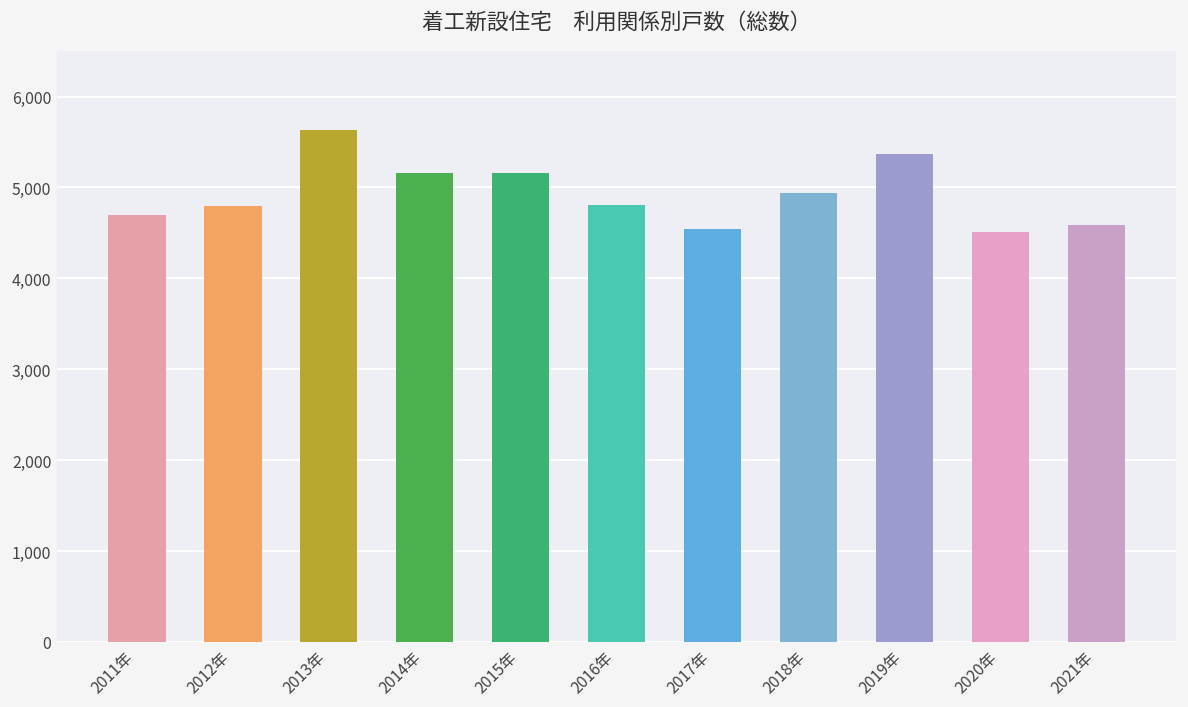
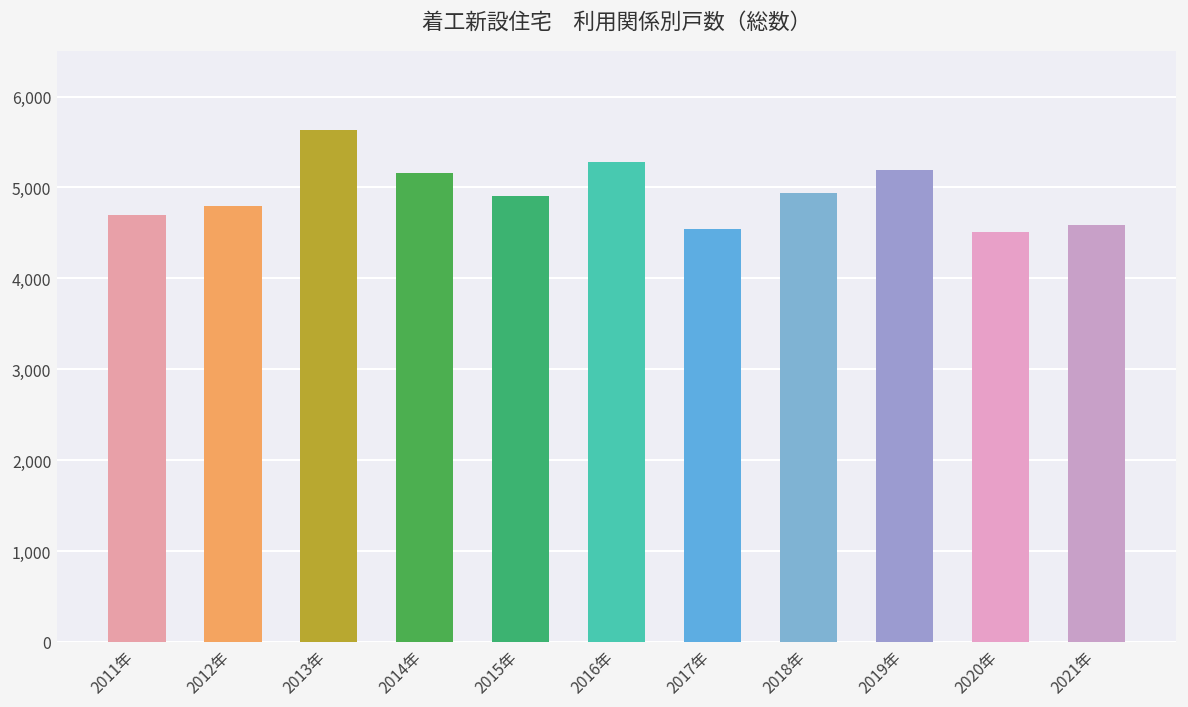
2015年: 5,200 -> 4,900
2016年: 4,800 -> 5,300
2019年: 5,400 -> 5,200
